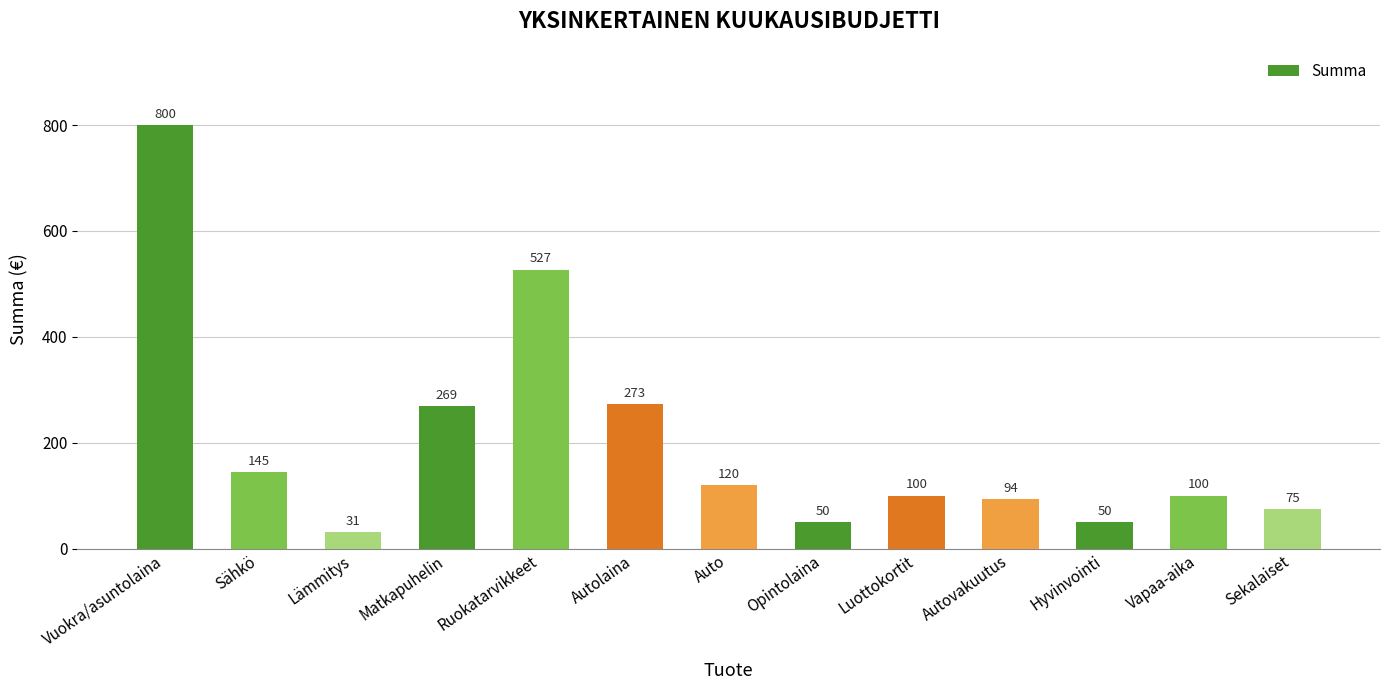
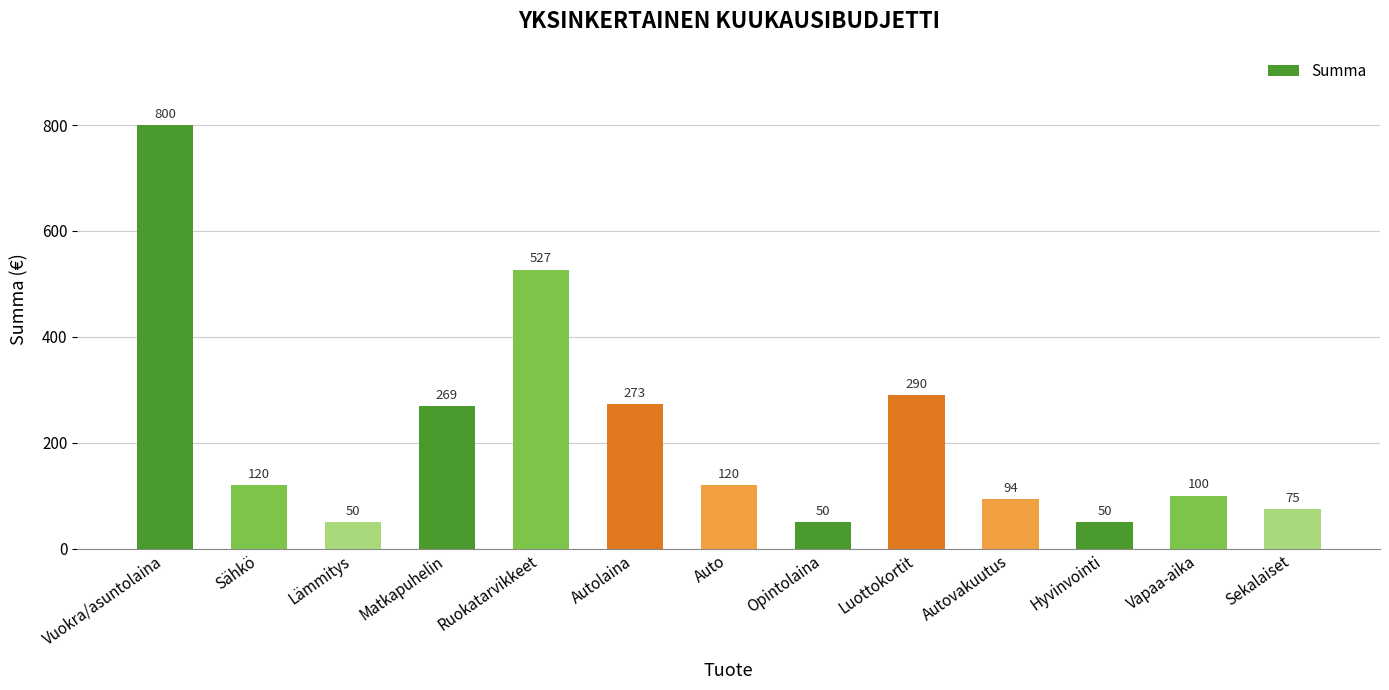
Sähkö: 145 -> 120
Lämmitys: 31 -> 50
Luottokortit: 100 -> 290
